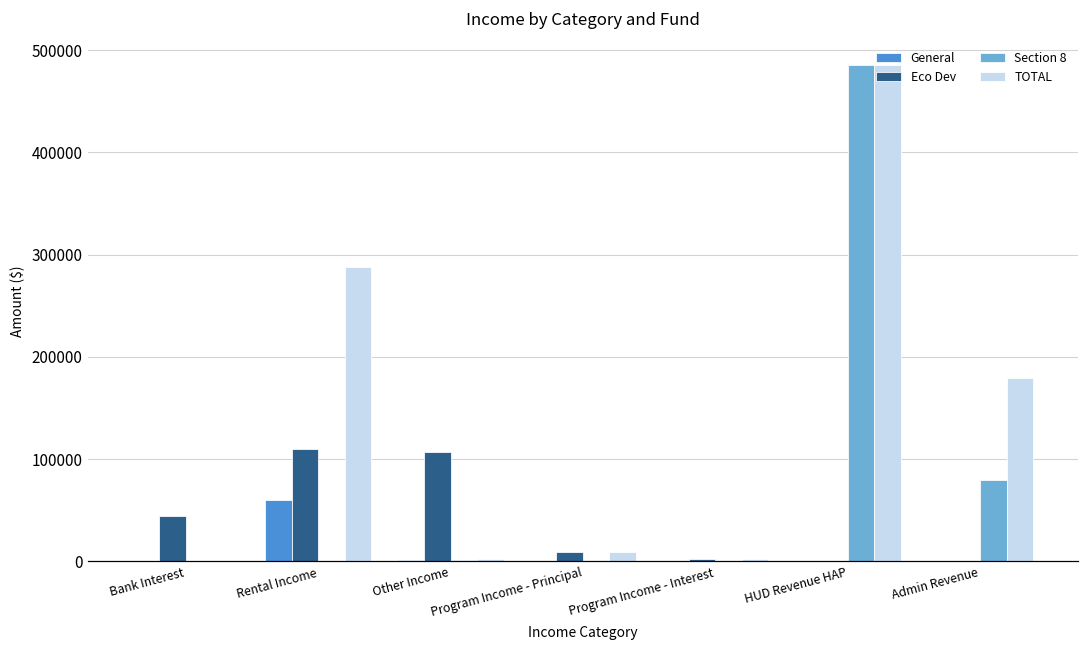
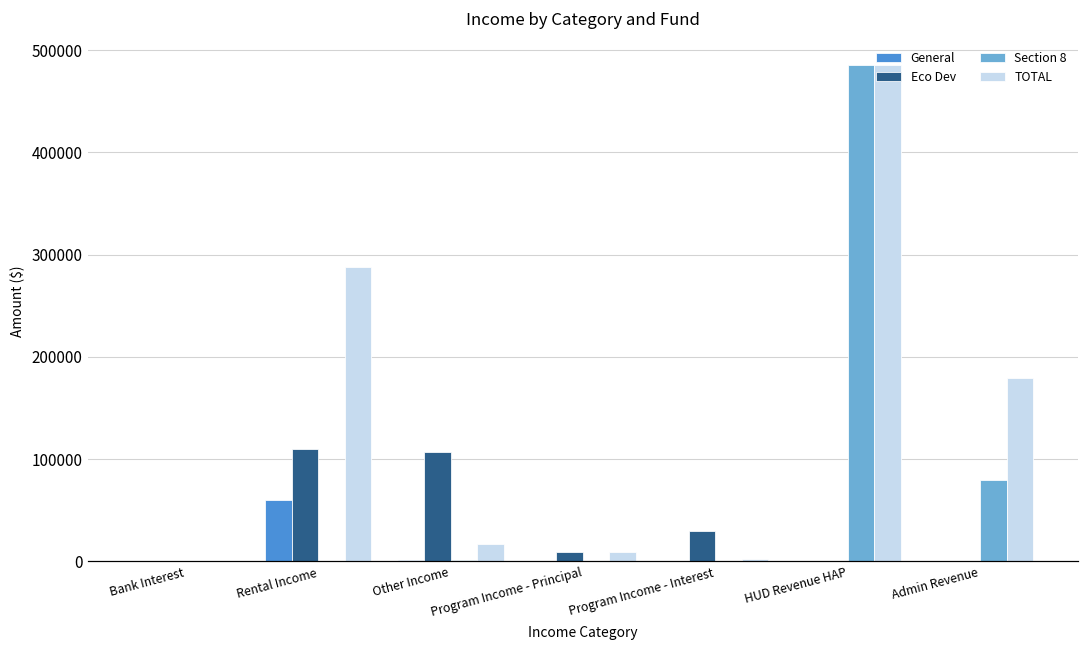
Eco Dev, Bank Interest: 40000 -> 0
TOTAL, Other Income: 0 -> 20000
Eco Dev, Program Income - Interest: 0 -> 30000
